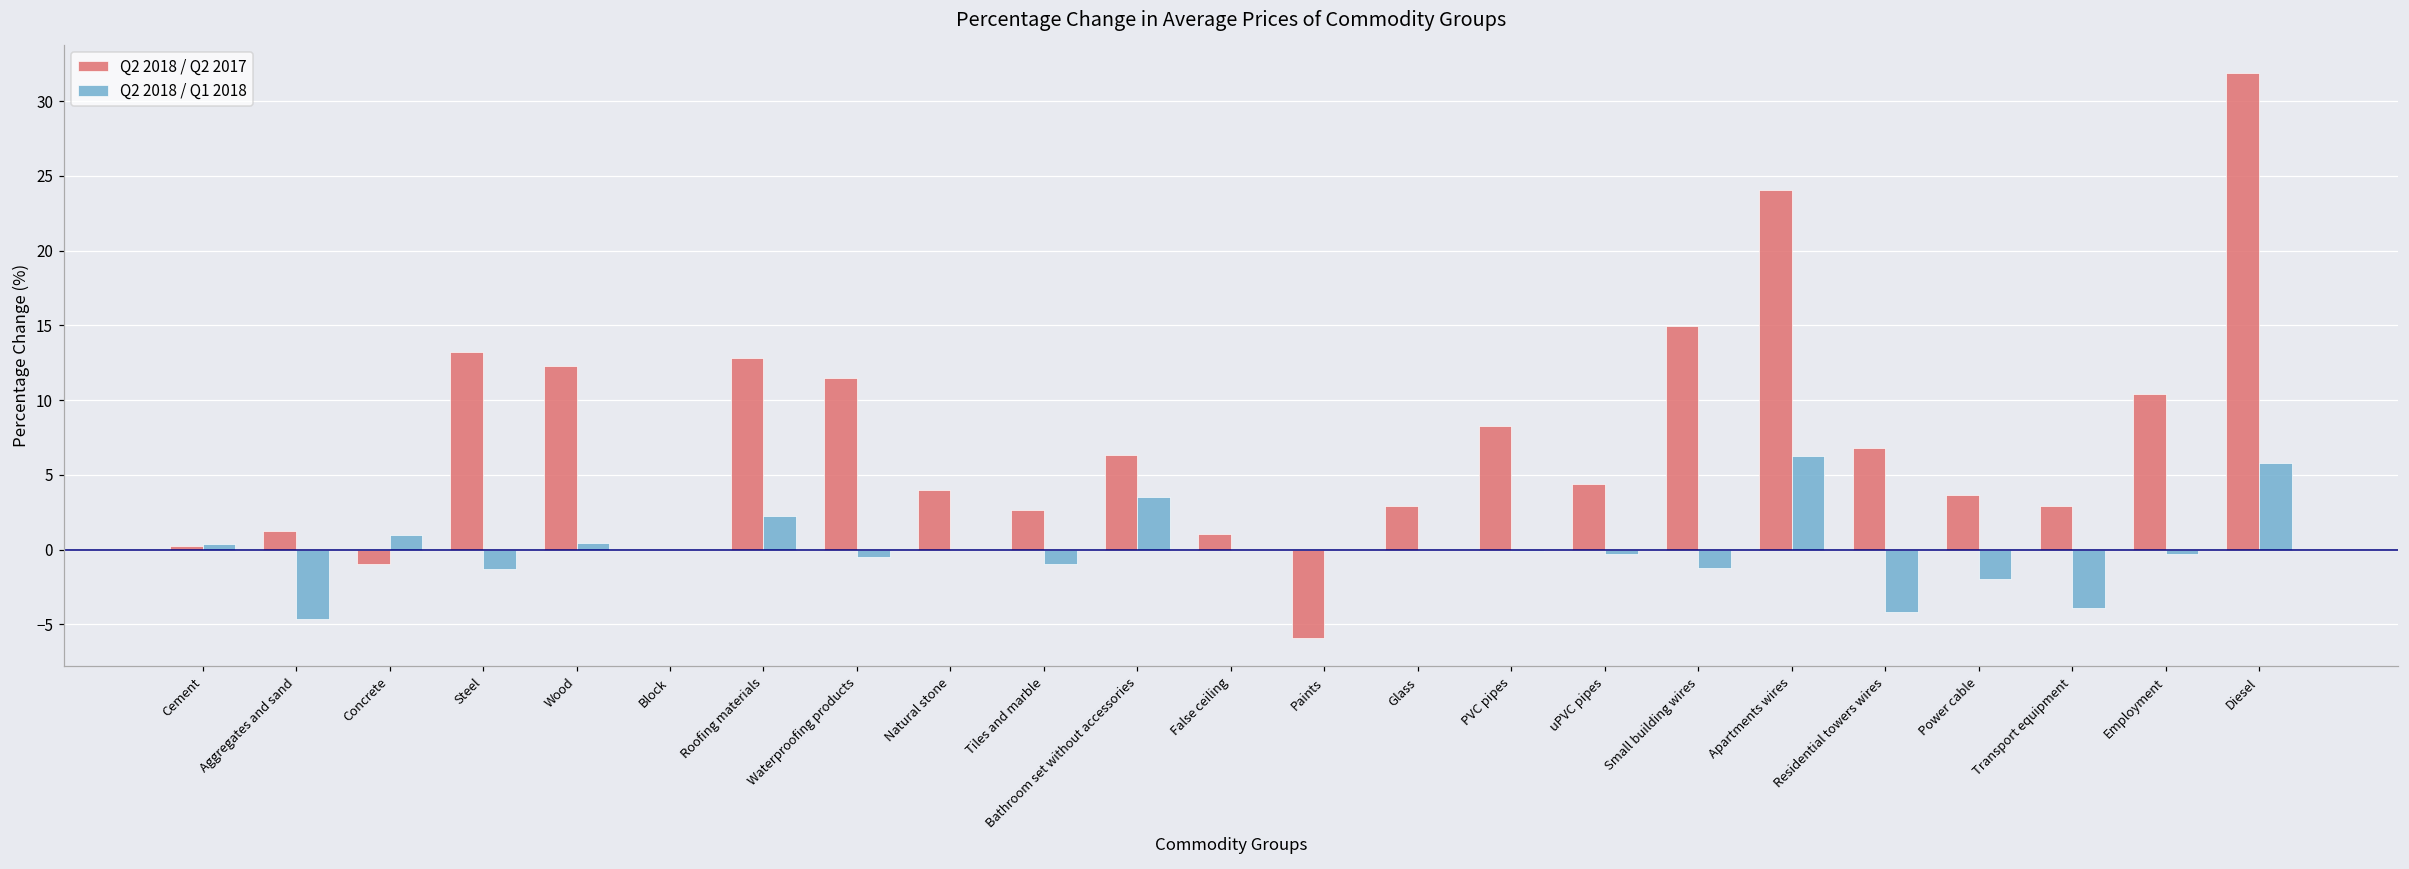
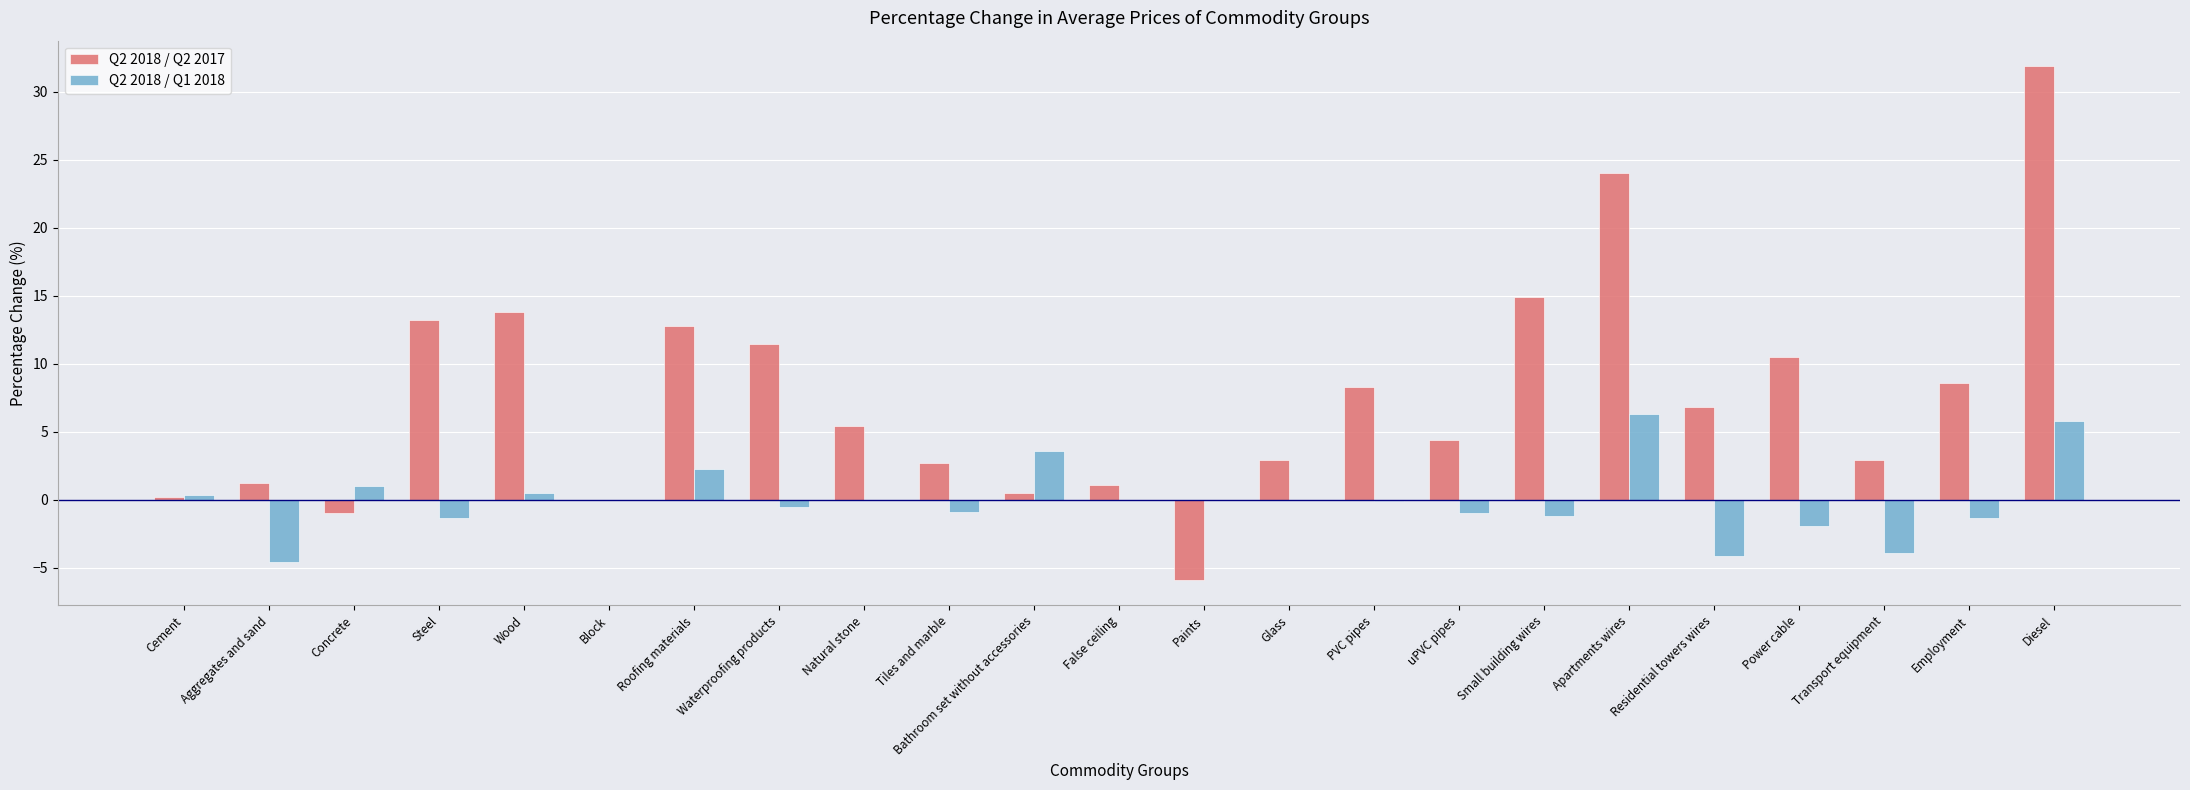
Q2 2018 / Q2 2017, Wood: 12.3 -> 13.8
Q2 2018 / Q2 2017, Natural stone: 4.0 -> 5.4
Q2 2018 / Q2 2017, Bathroom set without accessories: 6.3 -> 0.5
Q2 2018 / Q1 2018, uPVC pipes: -0.3 -> -1.0
Q2 2018 / Q2 2017, Power cable: 3.6 -> 10.5
Q2 2018 / Q2 2017, Employment: 10.4 -> 8.6
Q2 2018 / Q1 2018, Employment: -0.3 -> -1.3
